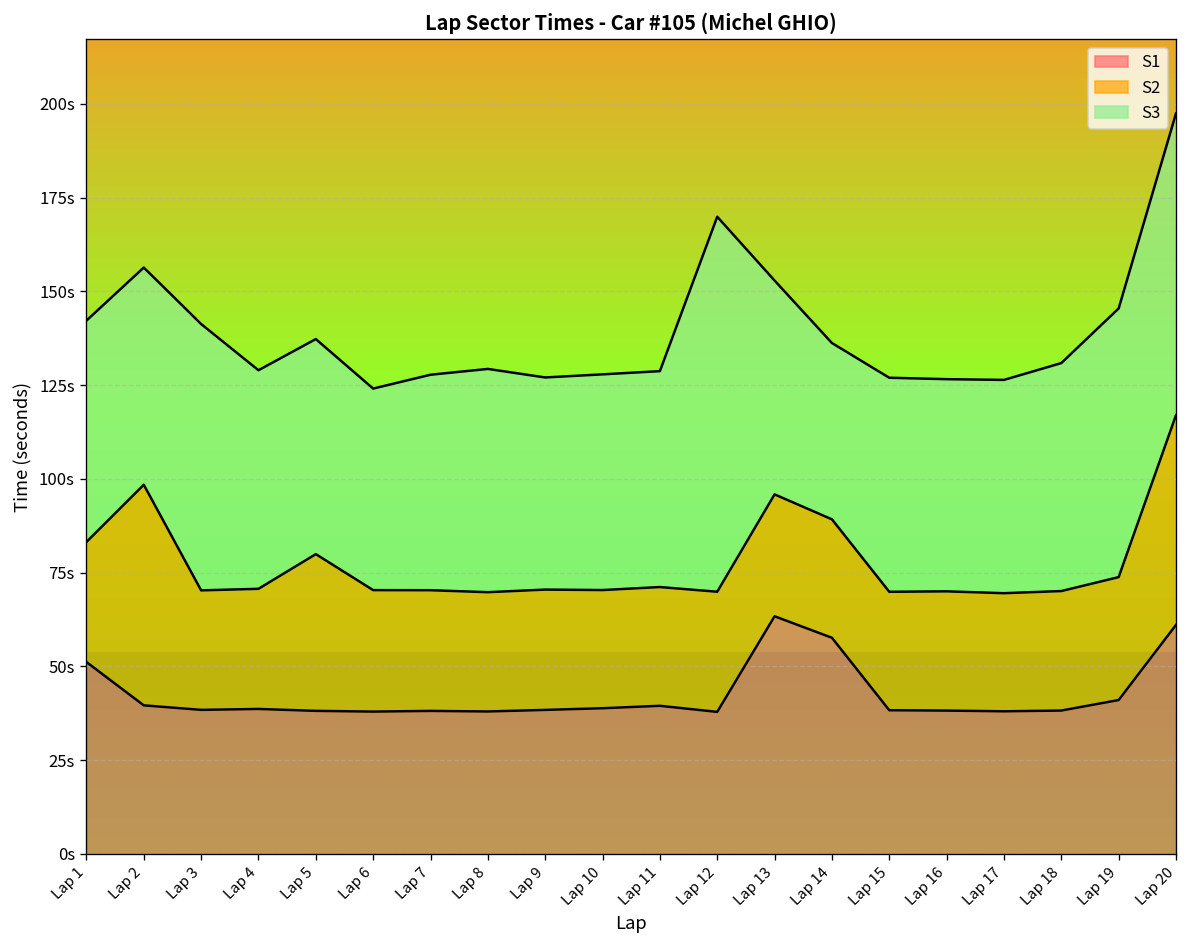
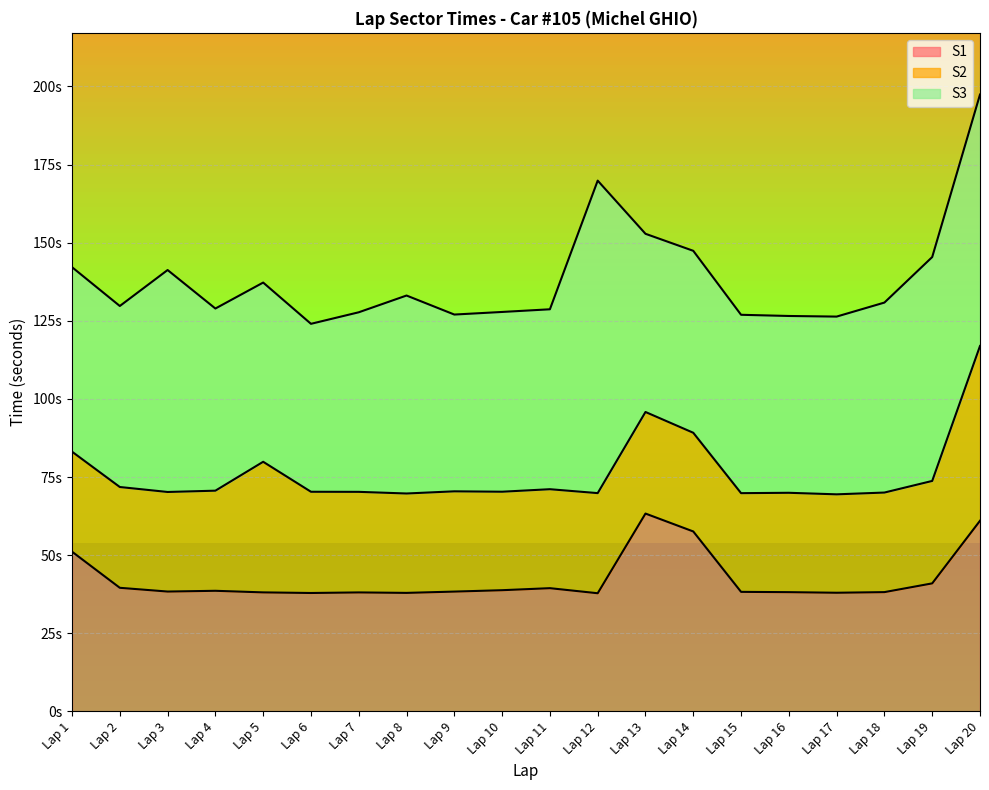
S2, Lap 2: 59s -> 32s
S3, Lap 8: 60s -> 63s
S3, Lap 14: 47s -> 58s
